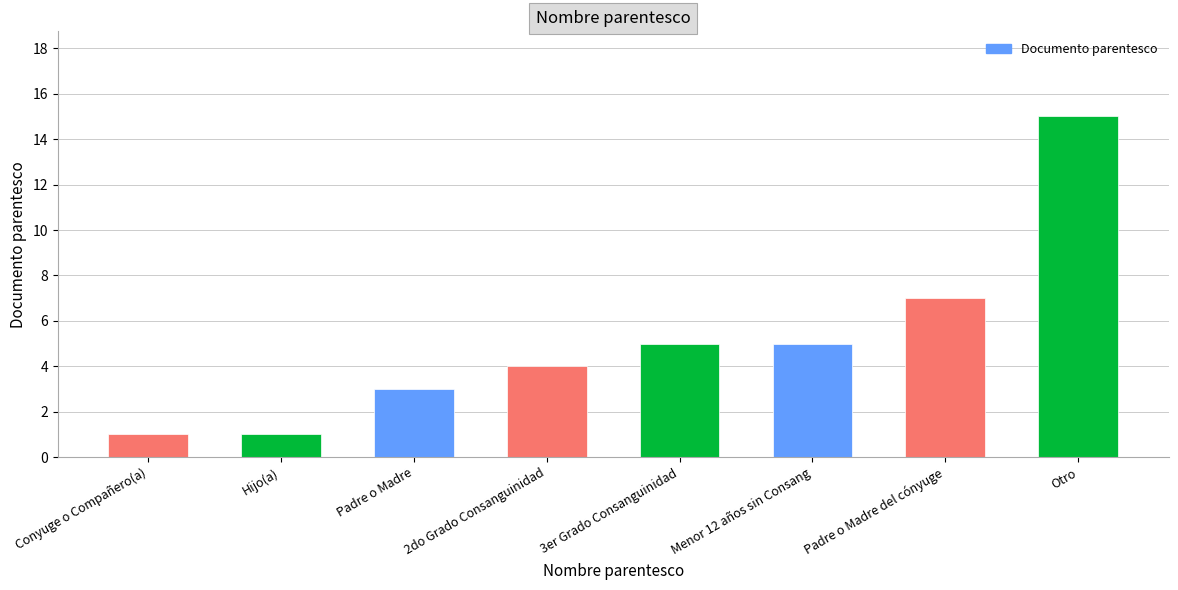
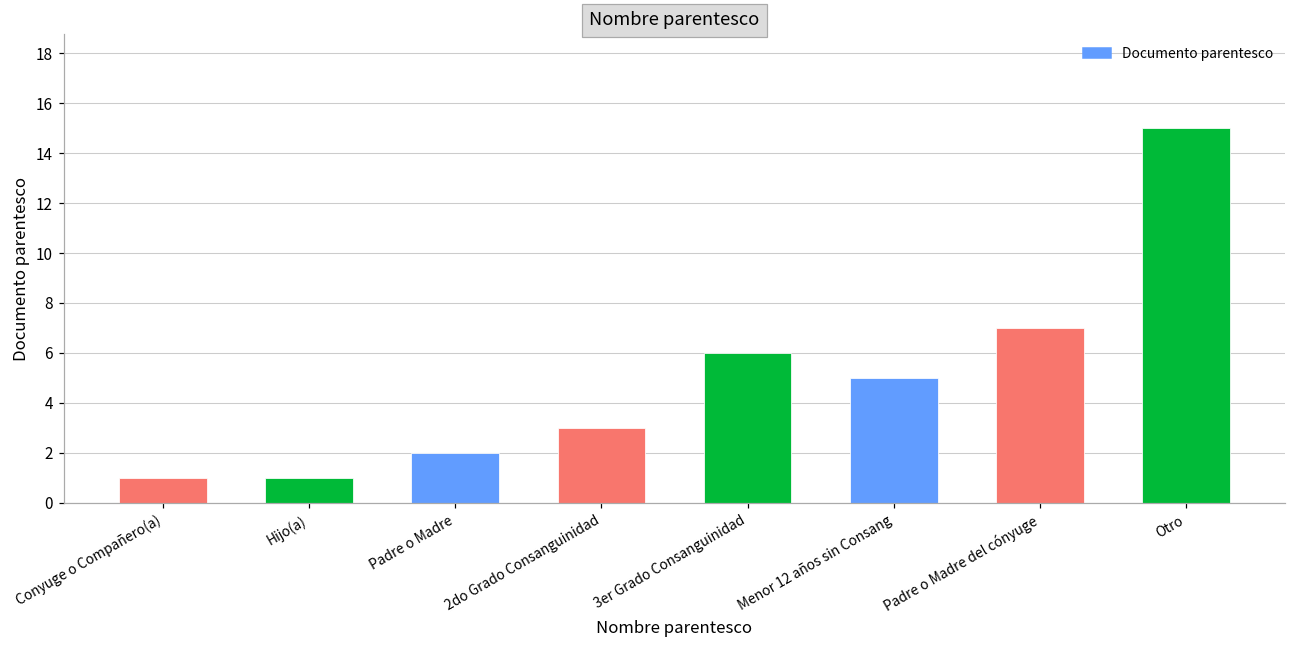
Padre o Madre: 3 -> 2
2do Grado Consanguinidad: 4 -> 3
3er Grado Consanguinidad: 5 -> 6
